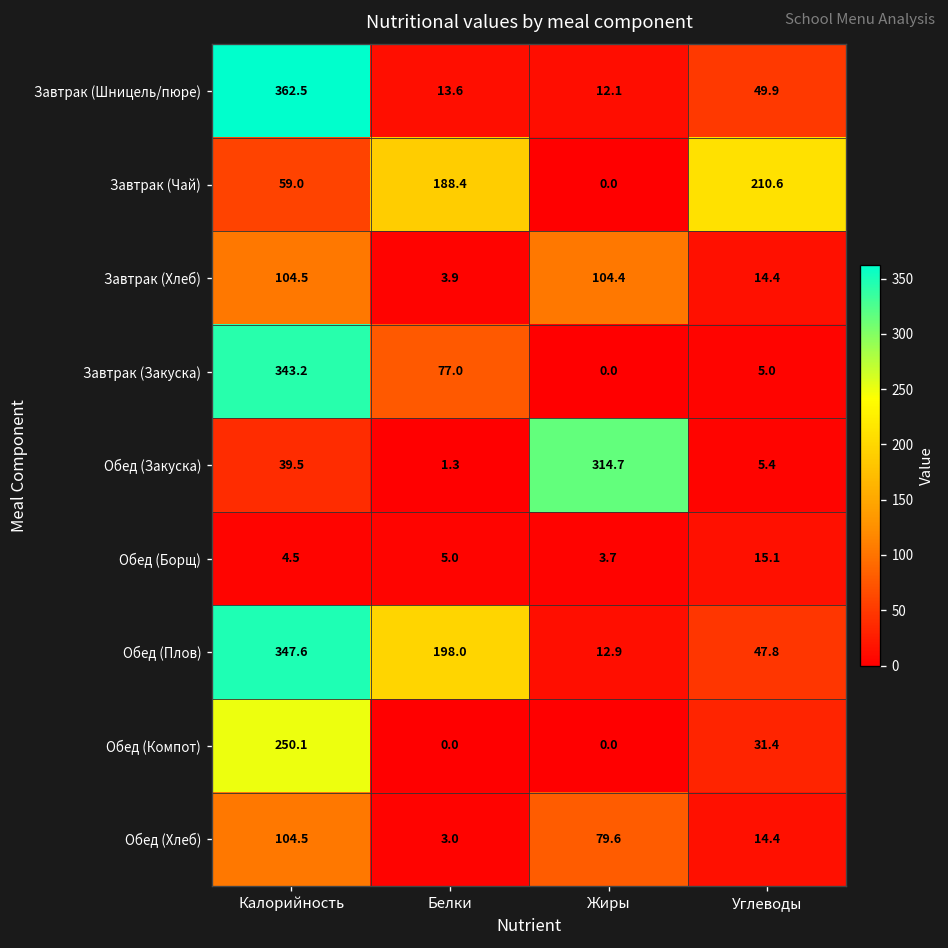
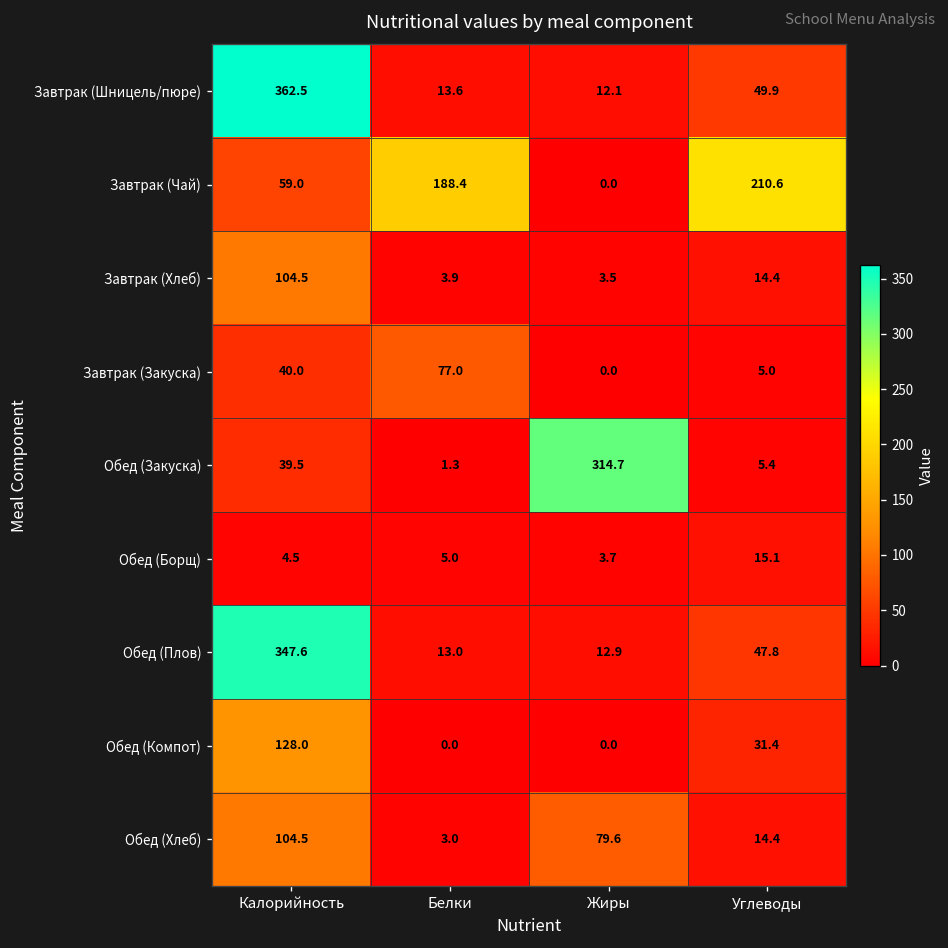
Завтрак (Хлеб), Жиры: 104.4 -> 3.5
Завтрак (Закуска), Калорийность: 343.2 -> 40.0
Обед (Плов), Белки: 198.0 -> 13.0
Обед (Компот), Калорийность: 250.1 -> 128.0
